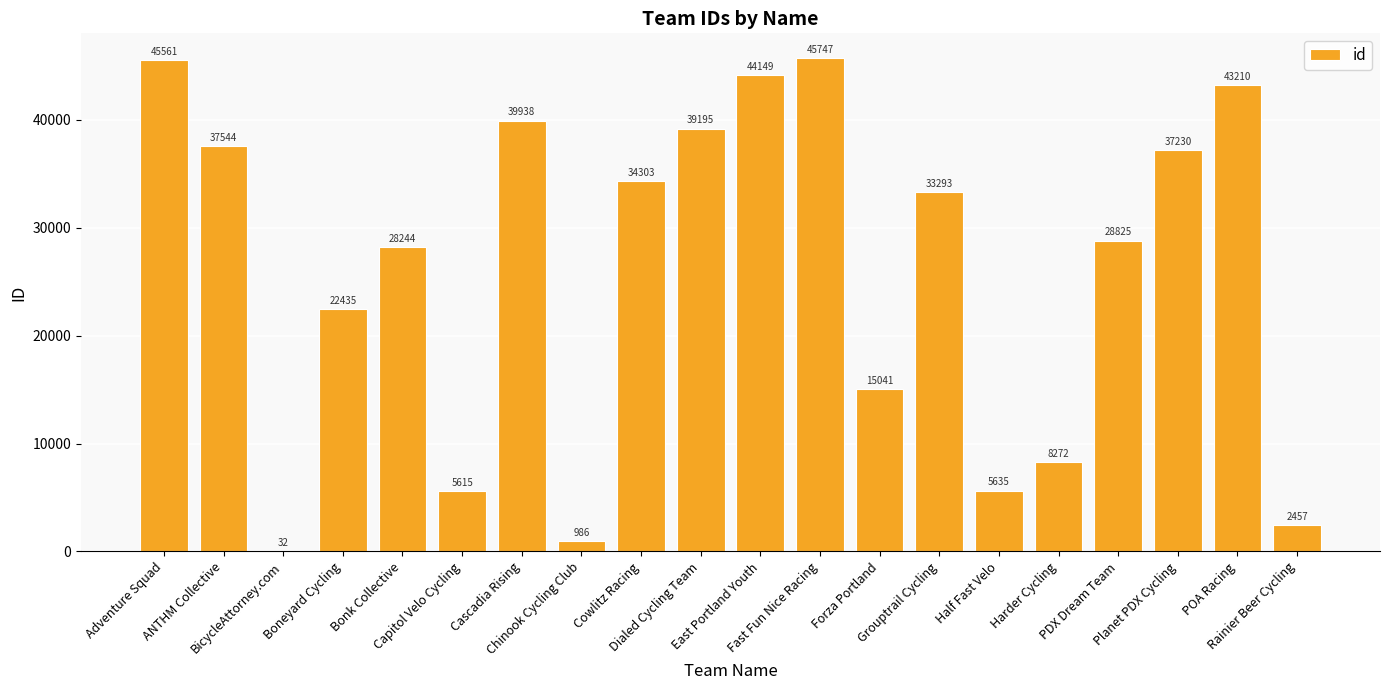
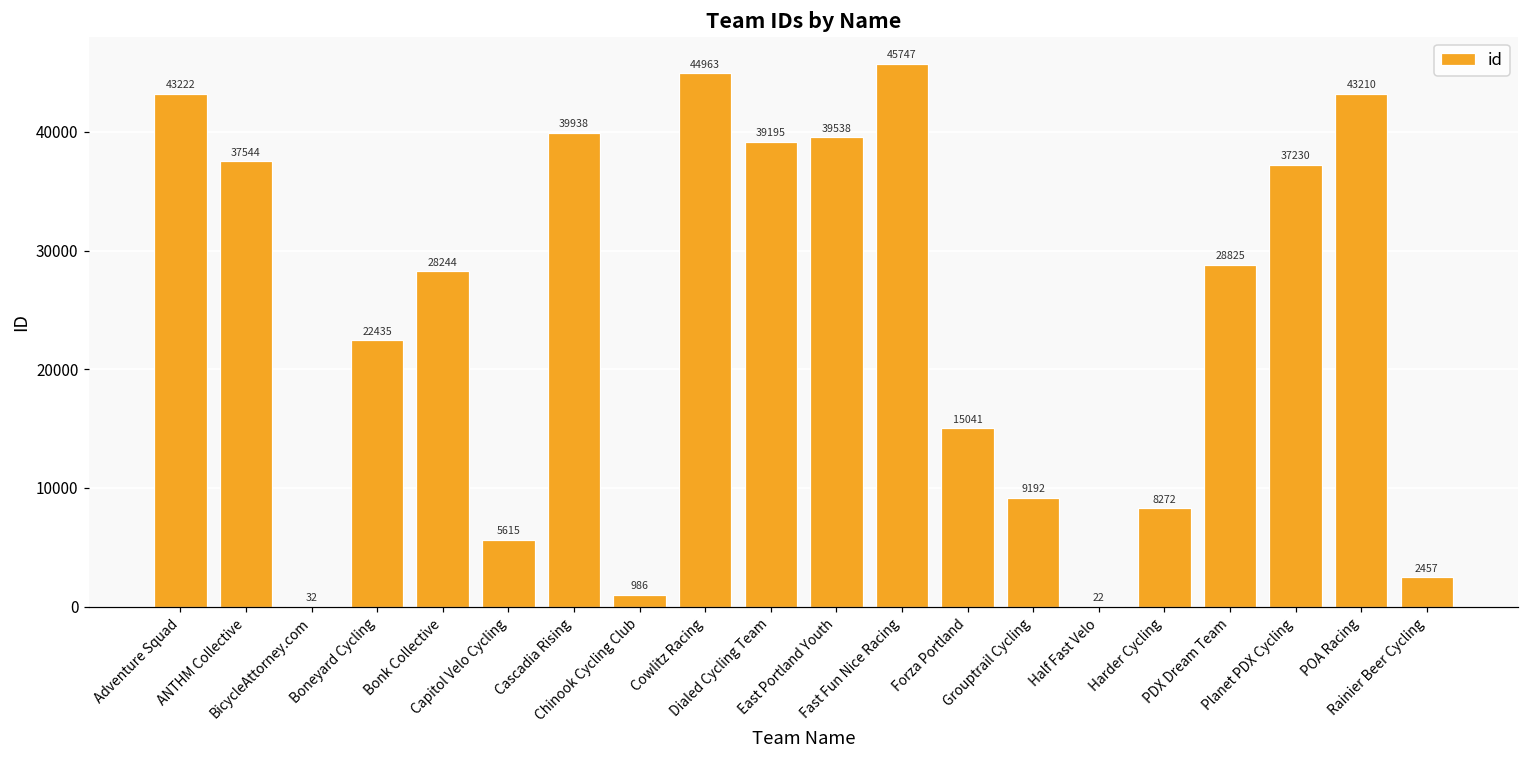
Adventure Squad: 45561 -> 43222
Cowlitz Racing: 34303 -> 44963
East Portland Youth: 44149 -> 39538
Grouptrail Cycling: 33293 -> 9192
Half Fast Velo: 5635 -> 22
